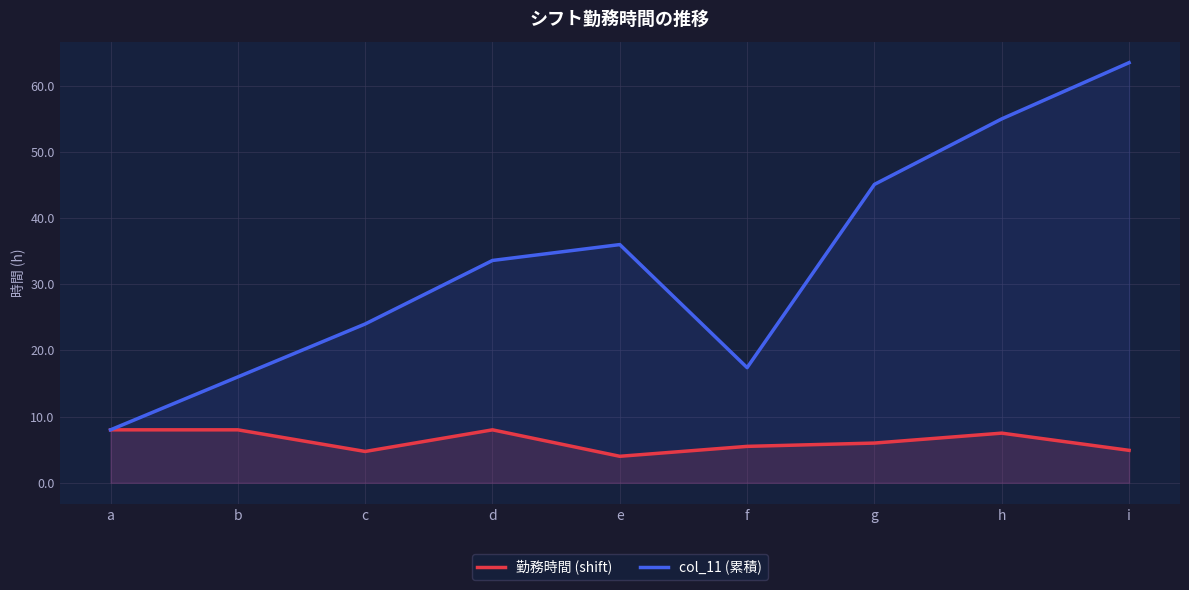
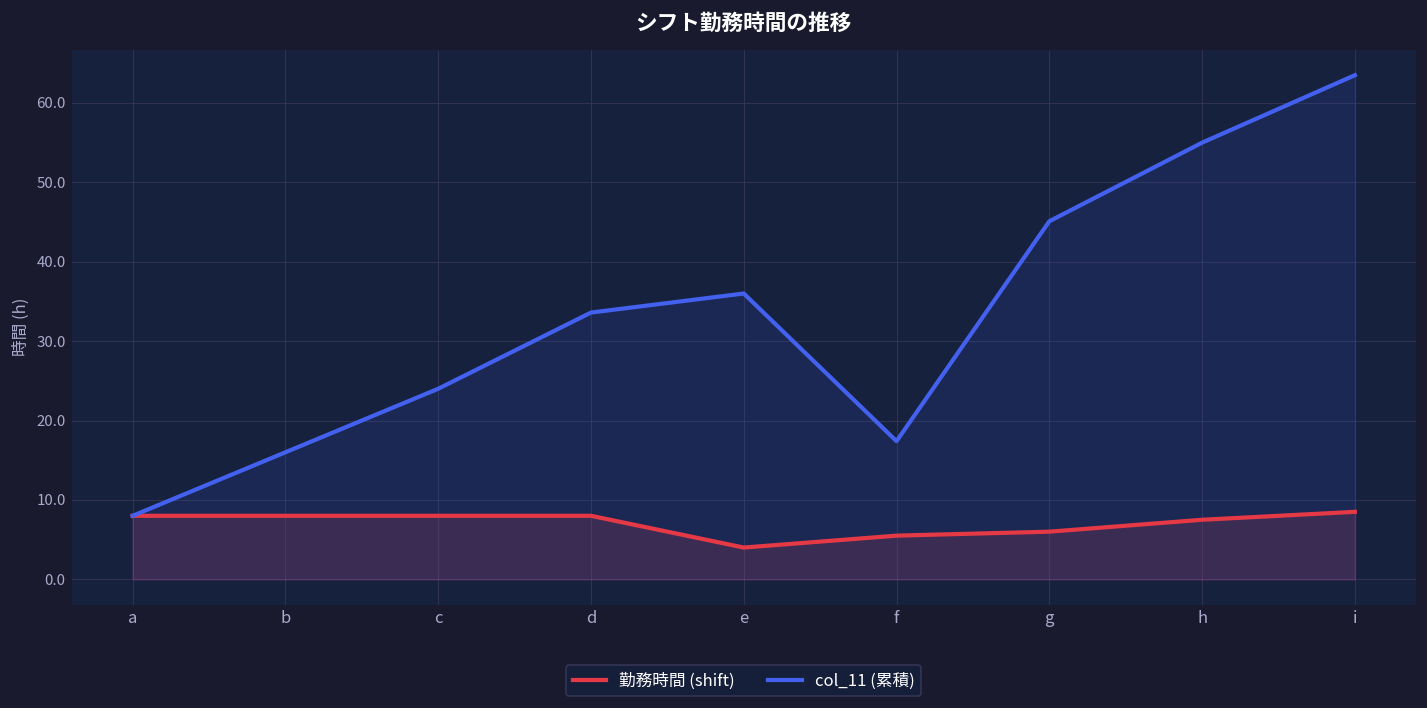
勤務時間 (shift), c: 5 -> 8
勤務時間 (shift), i: 5 -> 9
